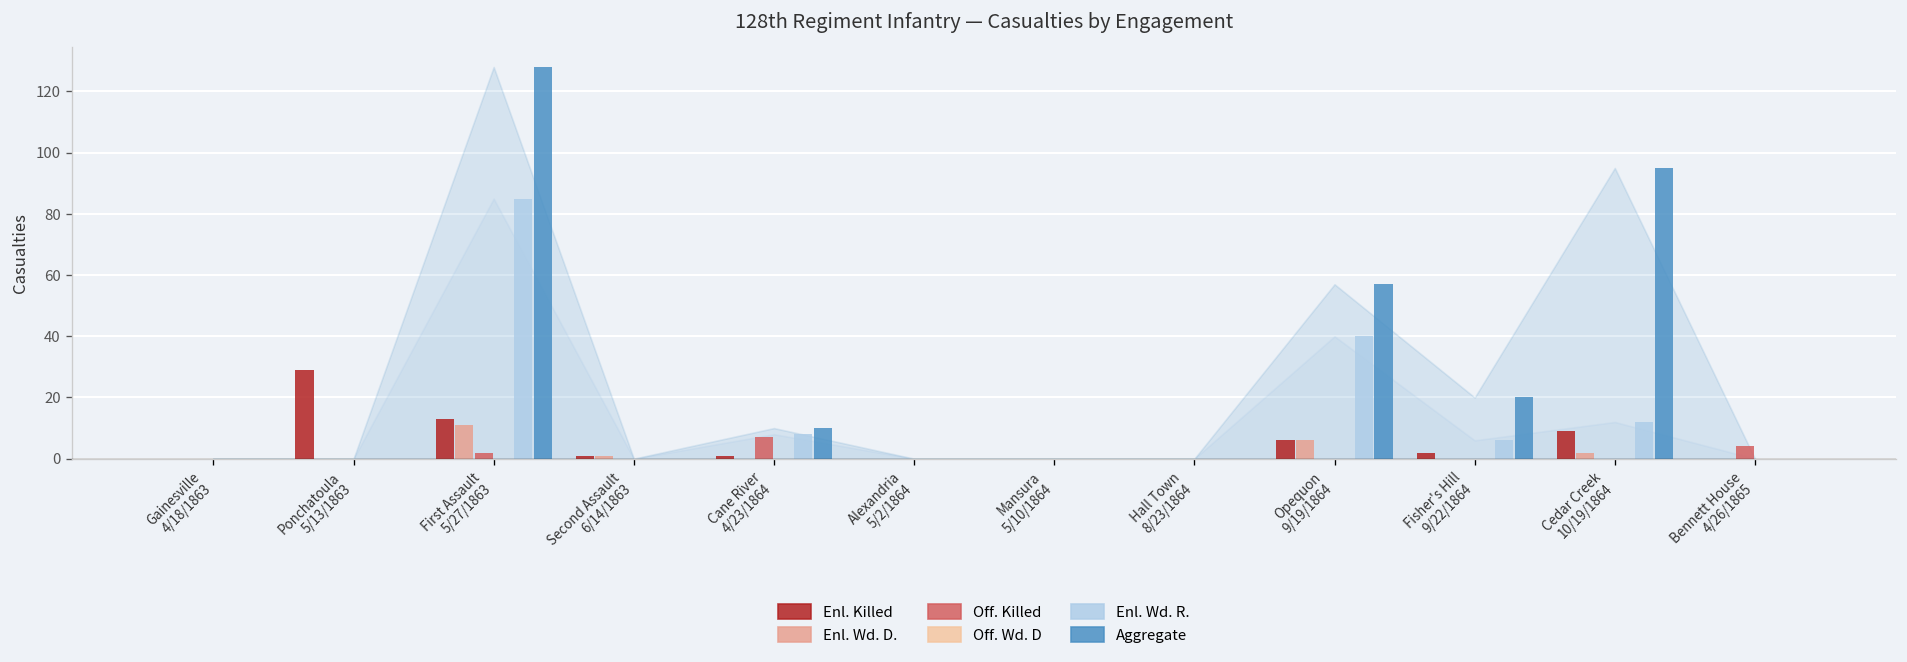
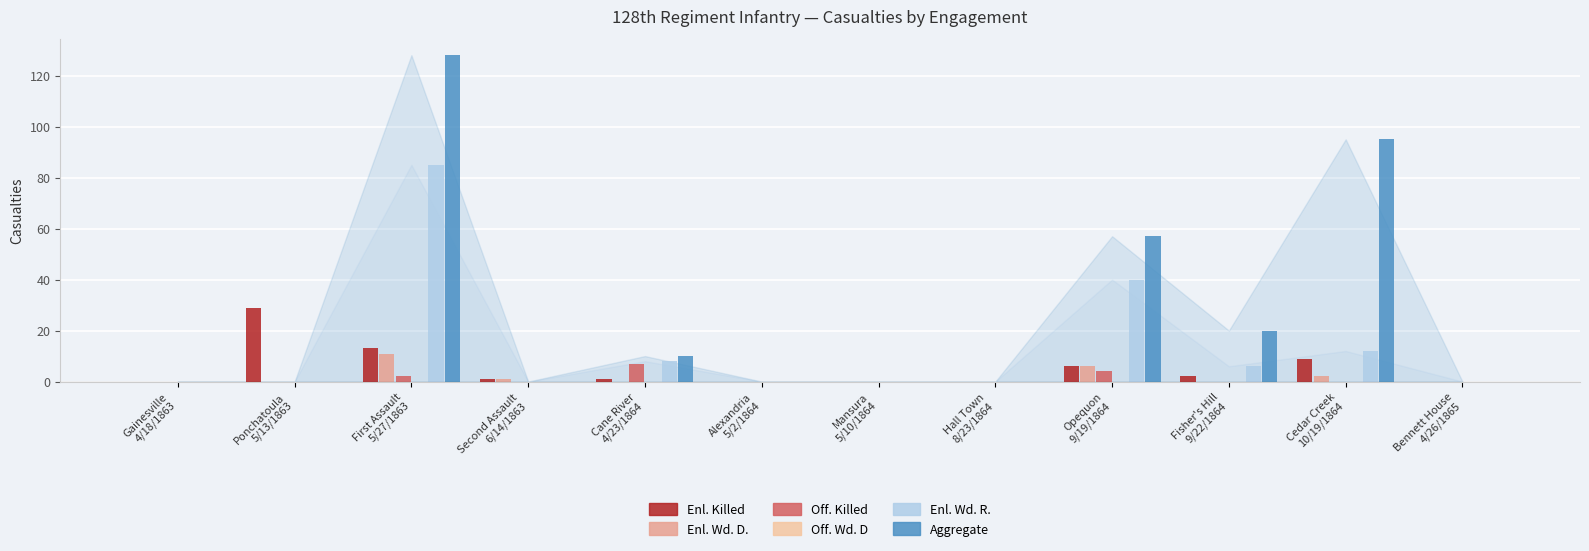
Off. Killed, Opequon 9/19/1864: 0 -> 4
Off. Killed, Bennett House 4/26/1865: 4 -> 0
